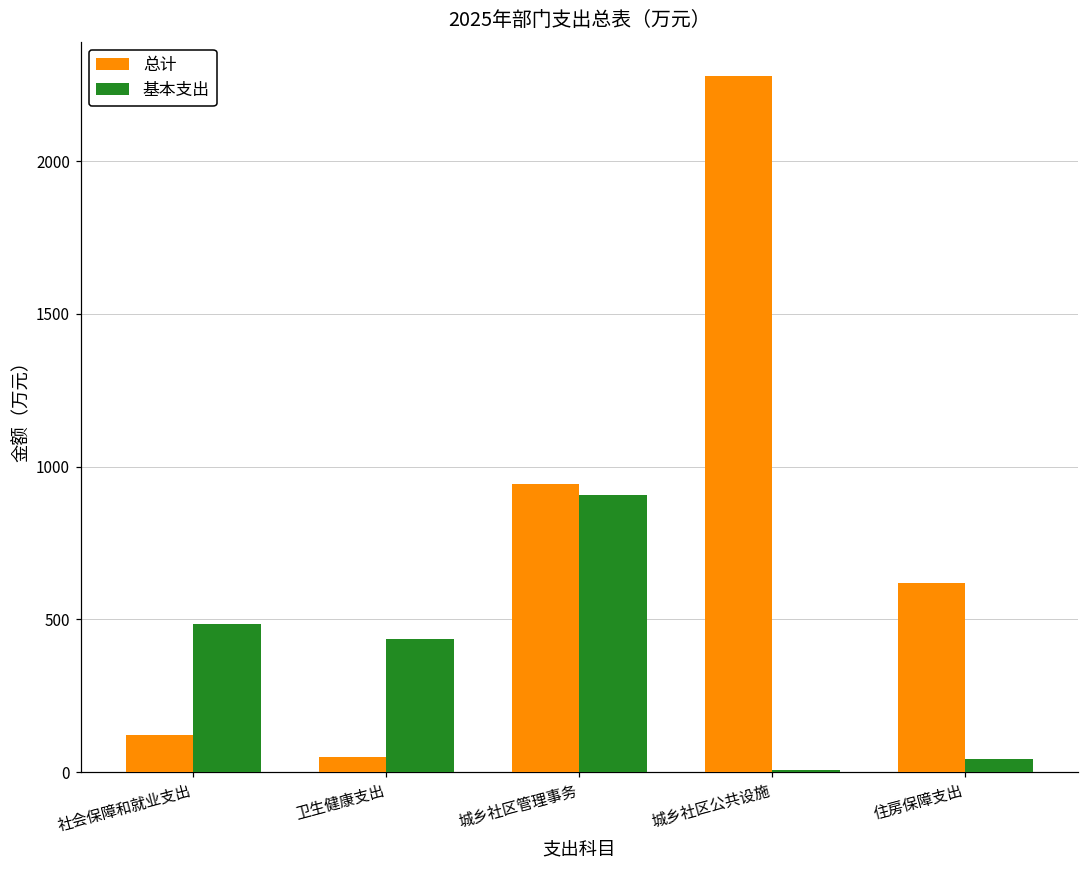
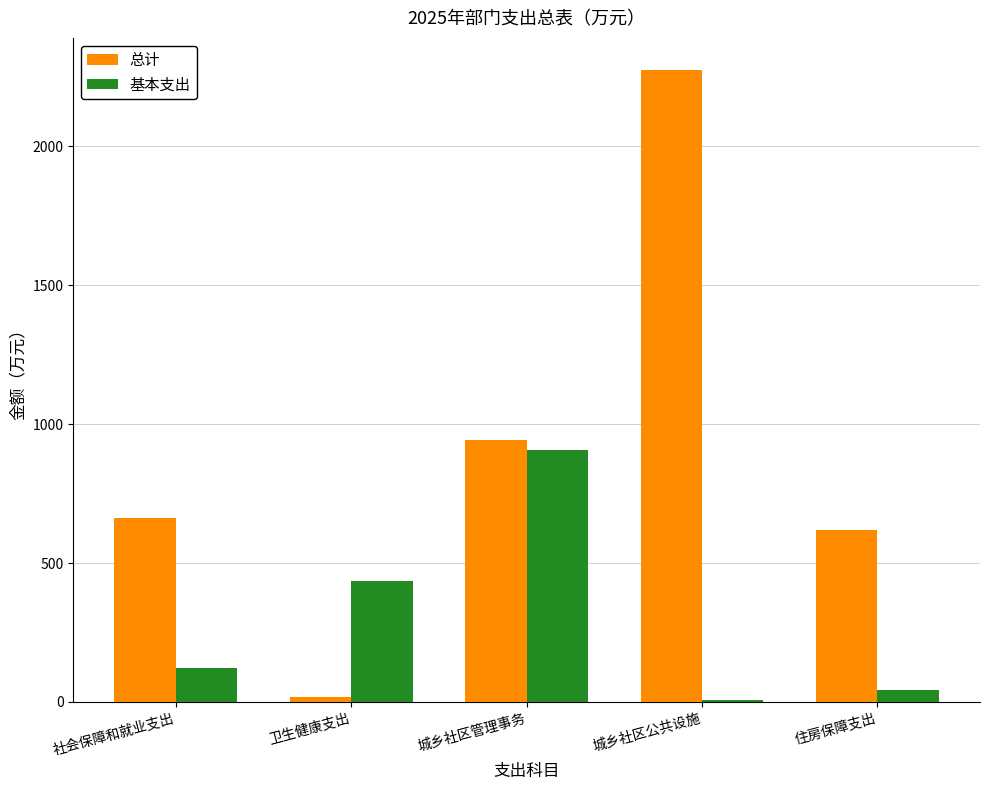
总计, 社会保障和就业支出: 120 -> 660
基本支出, 社会保障和就业支出: 480 -> 120
总计, 卫生健康支出: 50 -> 20
